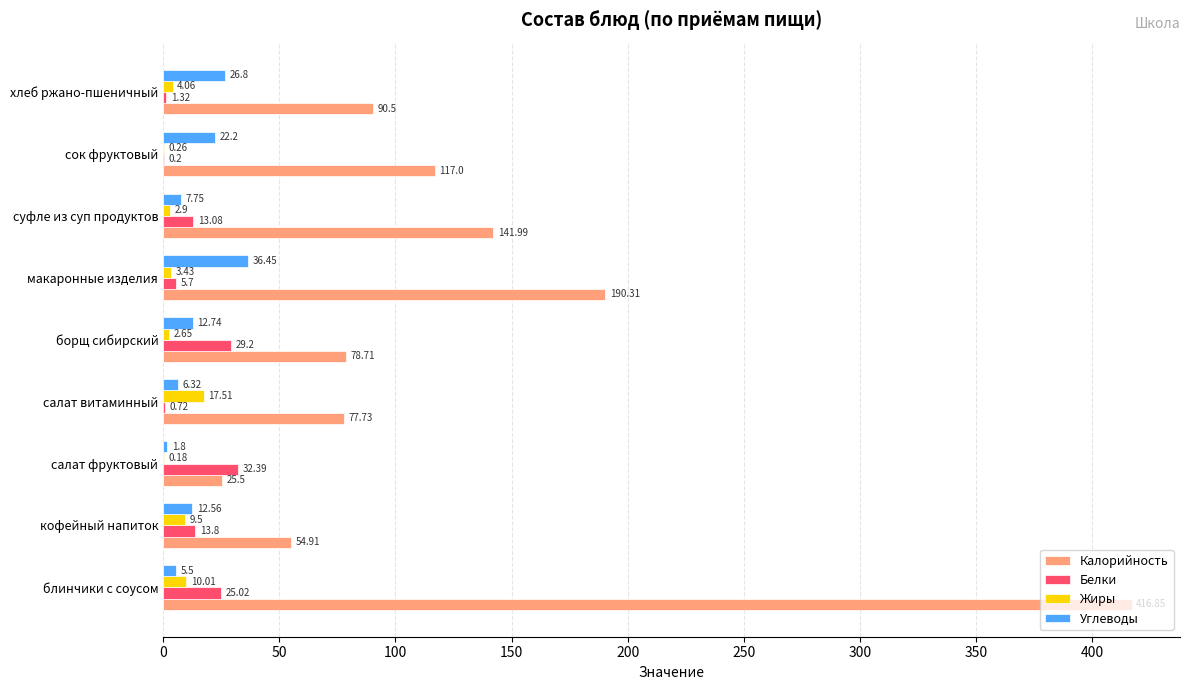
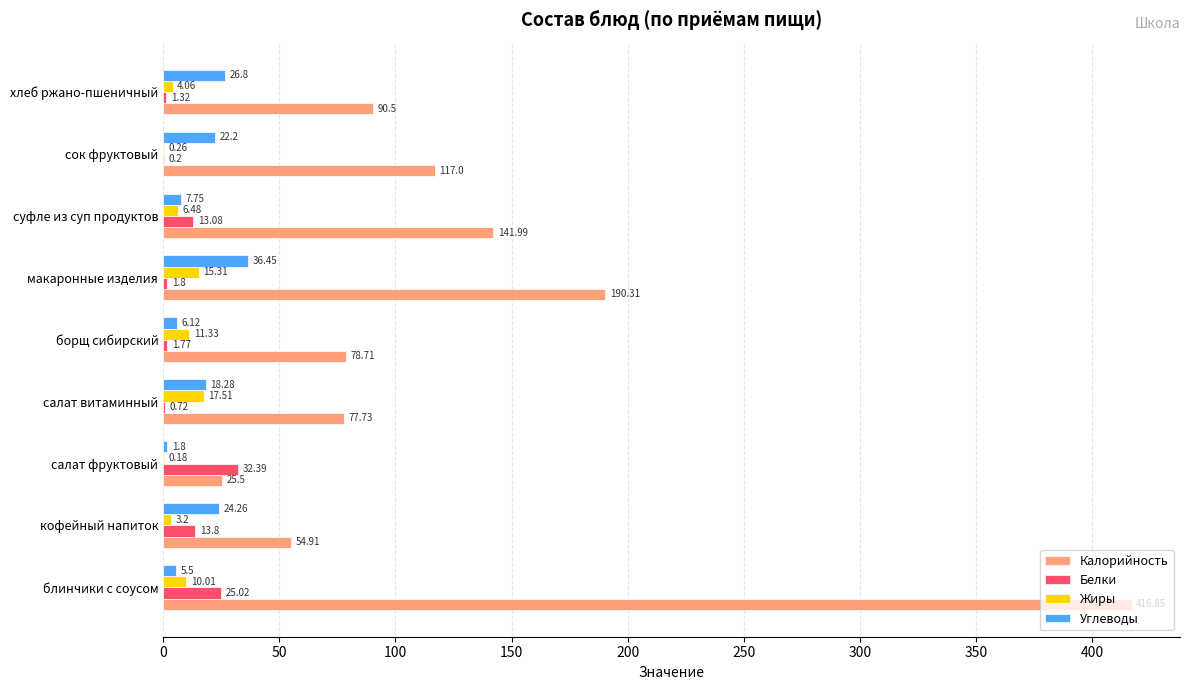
Жиры, суфле из суп продуктов: 2.9 -> 6.48
Жиры, макаронные изделия: 3.43 -> 15.31
Белки, макаронные изделия: 5.7 -> 1.8
Углеводы, борщ сибирский: 12.74 -> 6.12
Жиры, борщ сибирский: 2.65 -> 11.33
Белки, борщ сибирский: 29.2 -> 1.77
Углеводы, салат витаминный: 6.32 -> 18.28
Углеводы, кофейный напиток: 12.56 -> 24.26
Жиры, кофейный напиток: 9.5 -> 3.2
